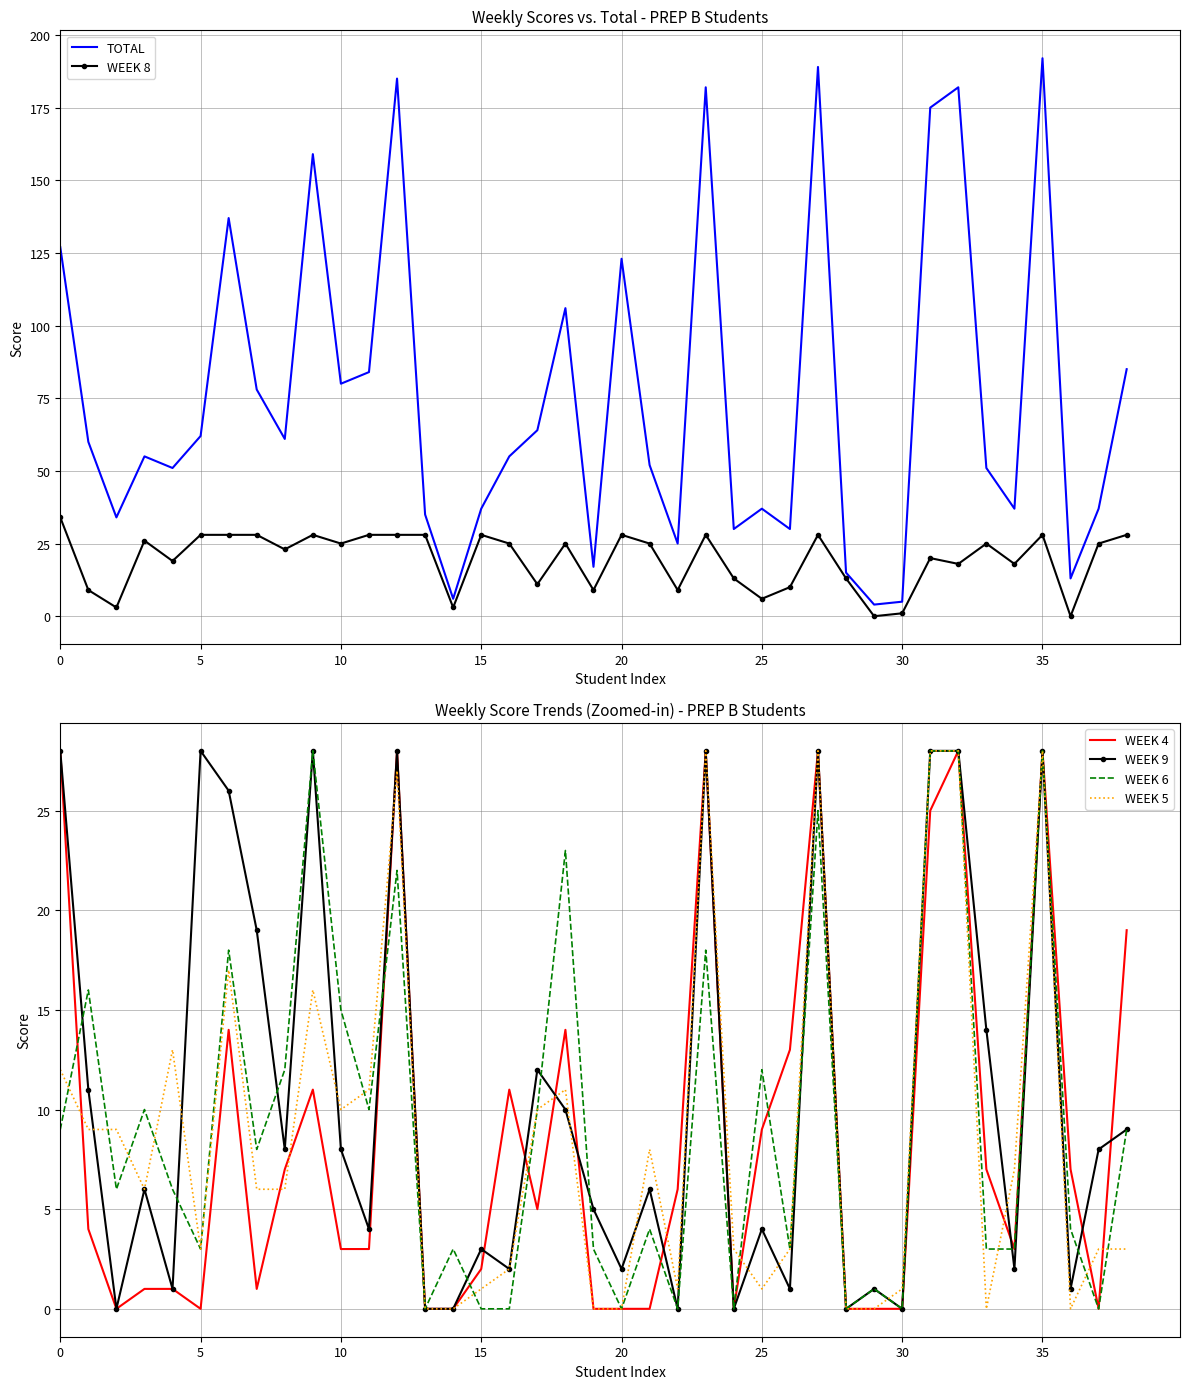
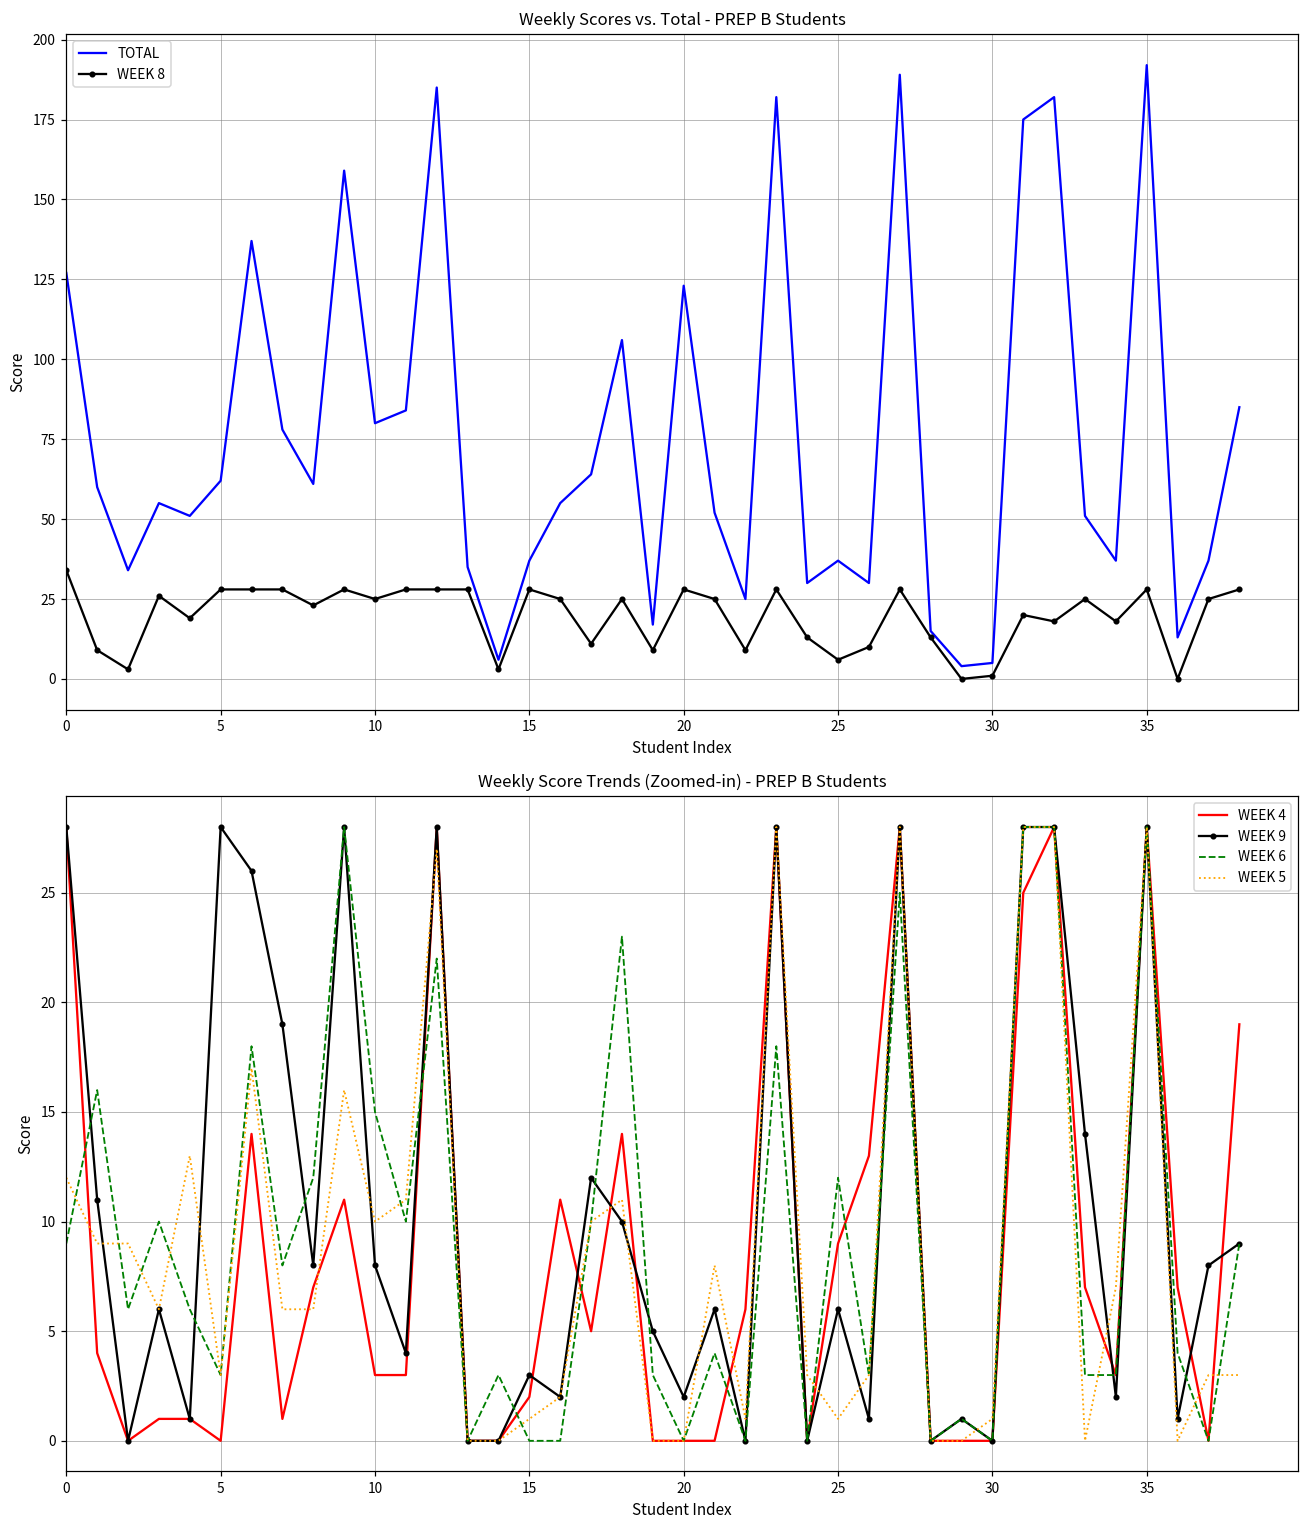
Weekly Score Trends (Zoomed-in) - PREP B Students, WEEK 9, 25: 4 -> 6
